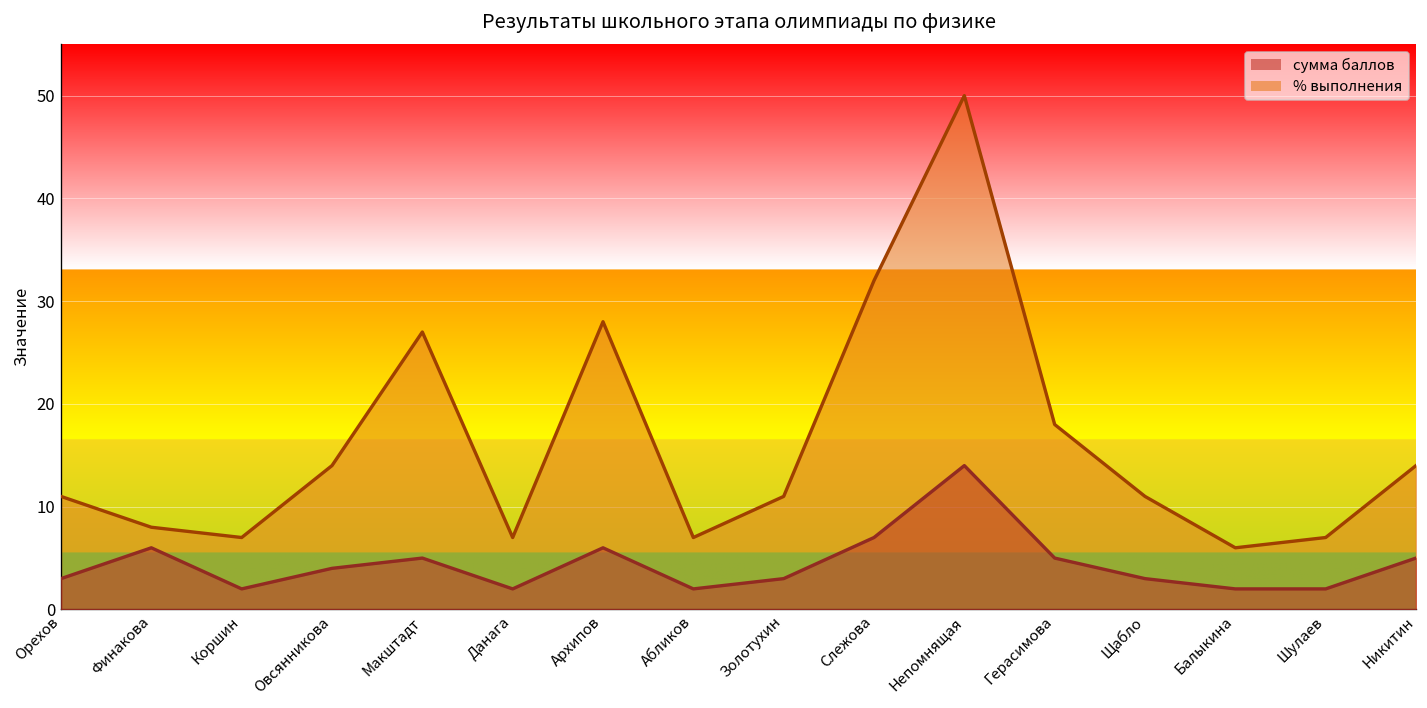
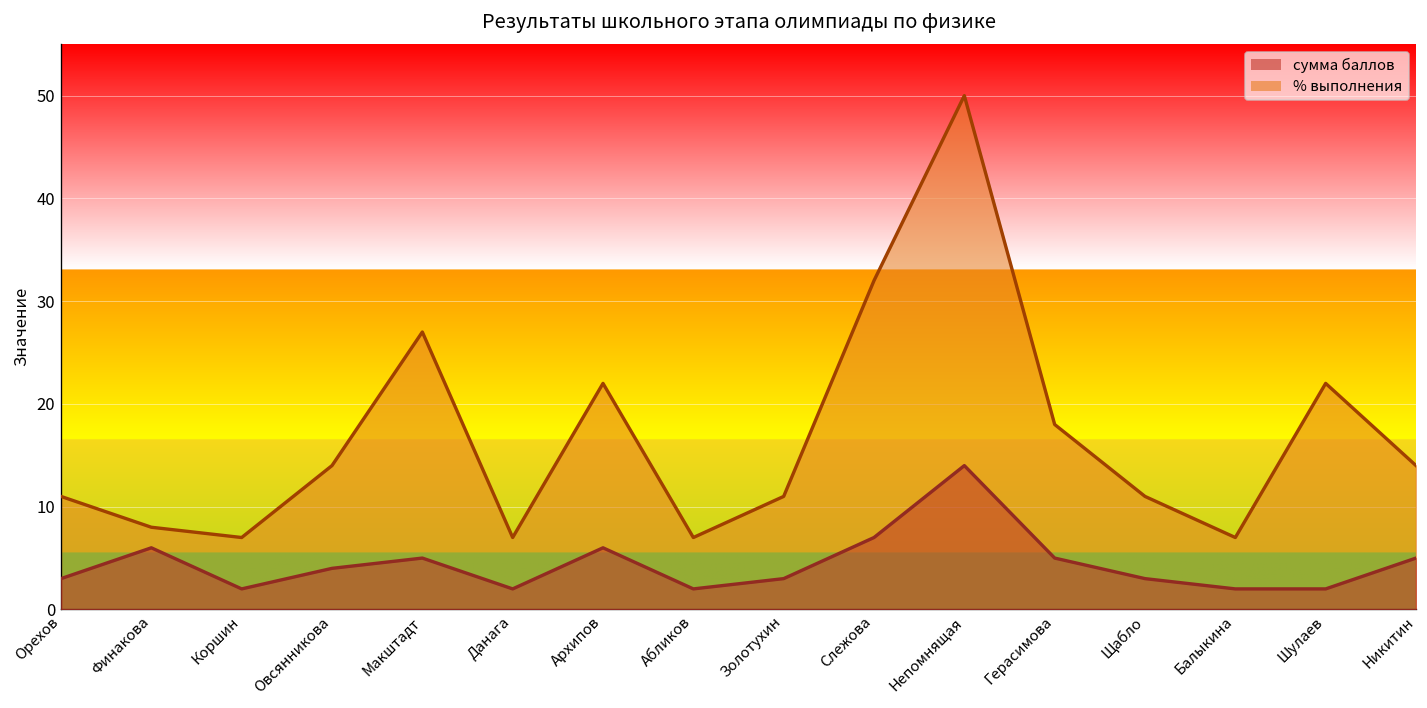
% выполнения, Архипов: 28 -> 22
% выполнения, Балыкина: 6 -> 7
% выполнения, Шулаев: 7 -> 22
